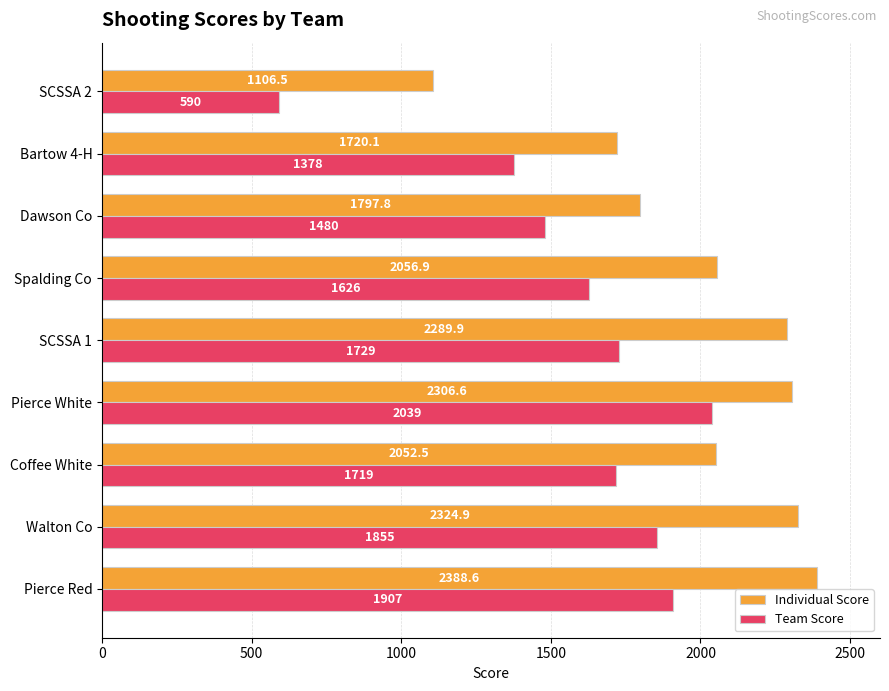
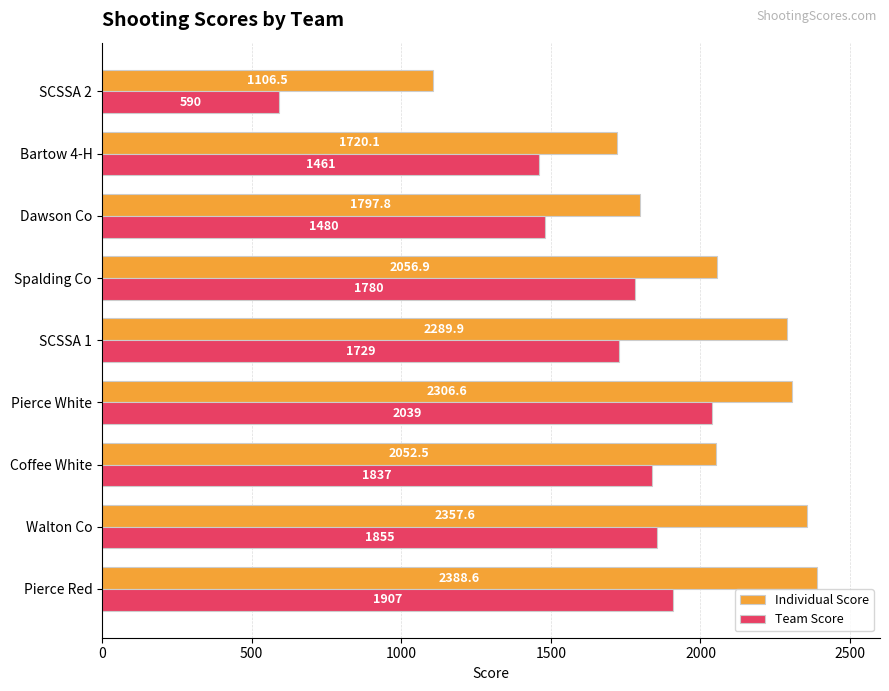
Team Score, Bartow 4-H: 1378 -> 1461
Team Score, Spalding Co: 1626 -> 1780
Team Score, Coffee White: 1719 -> 1837
Individual Score, Walton Co: 2324.9 -> 2357.6
